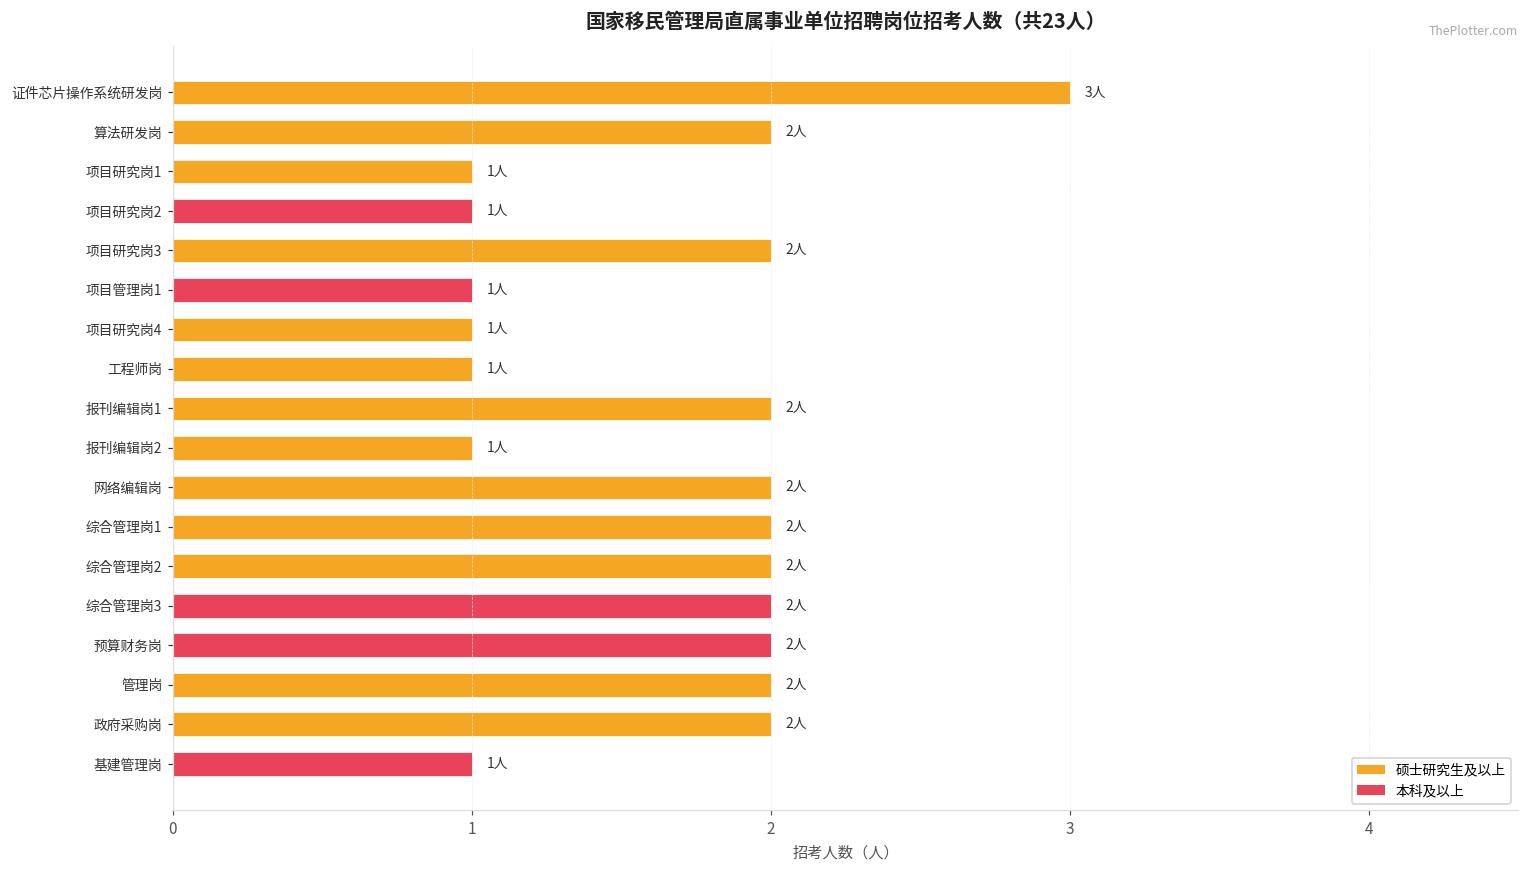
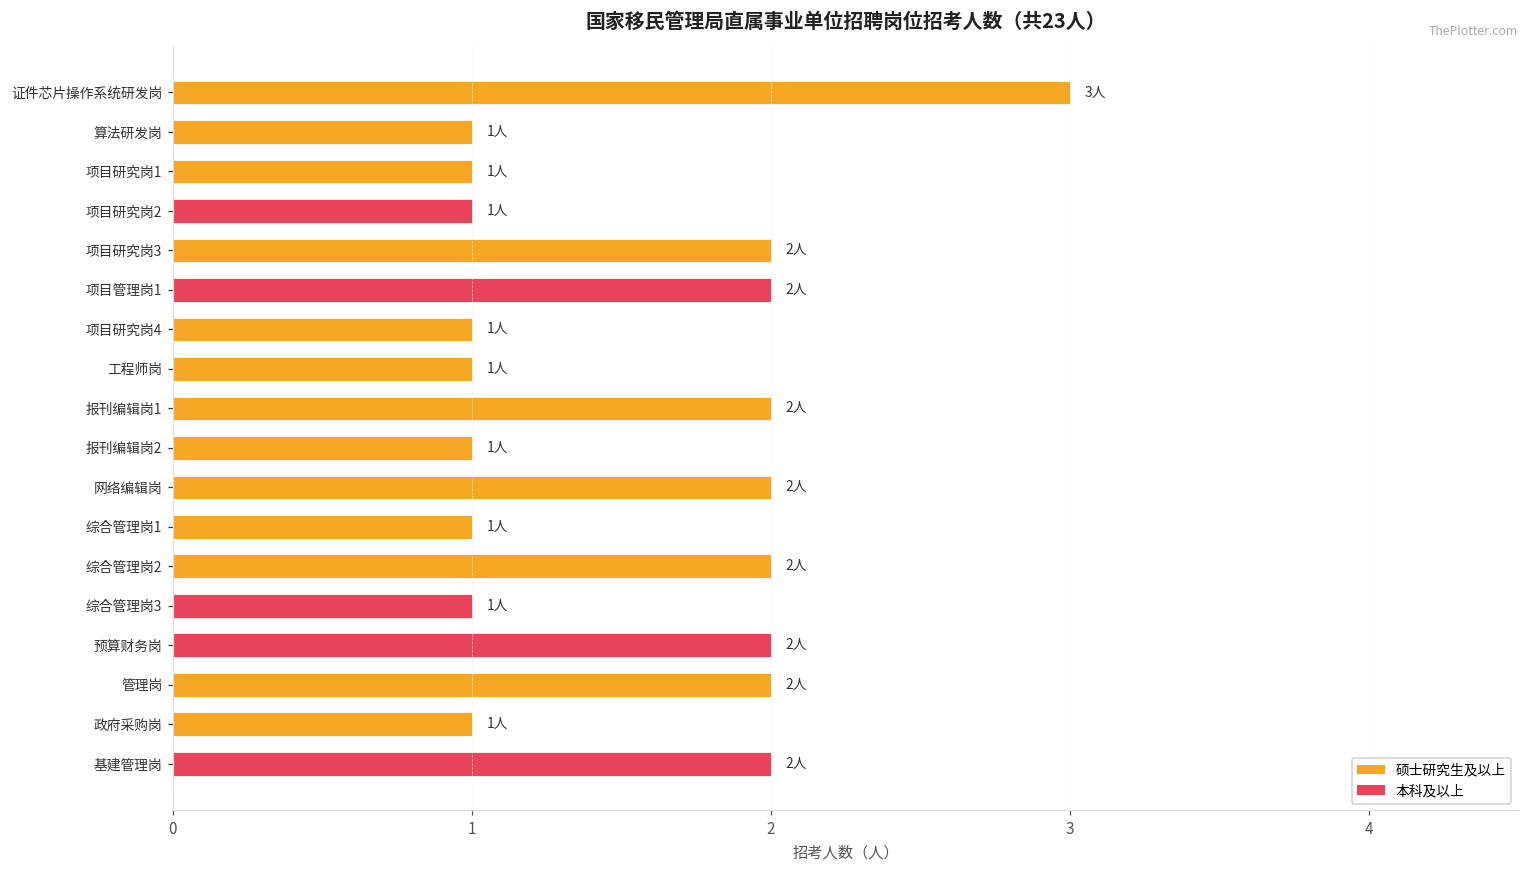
算法研发岗: 2人 -> 1人
项目管理岗1: 1人 -> 2人
综合管理岗1: 2人 -> 1人
综合管理岗3: 2人 -> 1人
政府采购岗: 2人 -> 1人
基建管理岗: 1人 -> 2人
